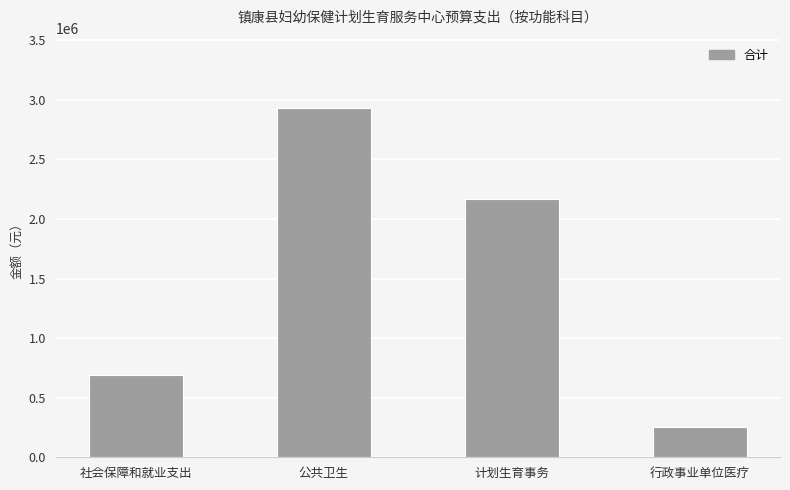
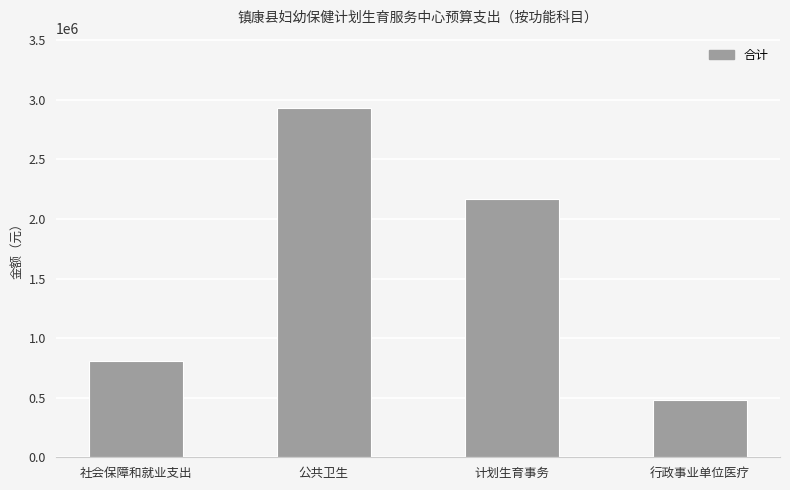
社会保障和就业支出: 690000 -> 810000
行政事业单位医疗: 250000 -> 480000
